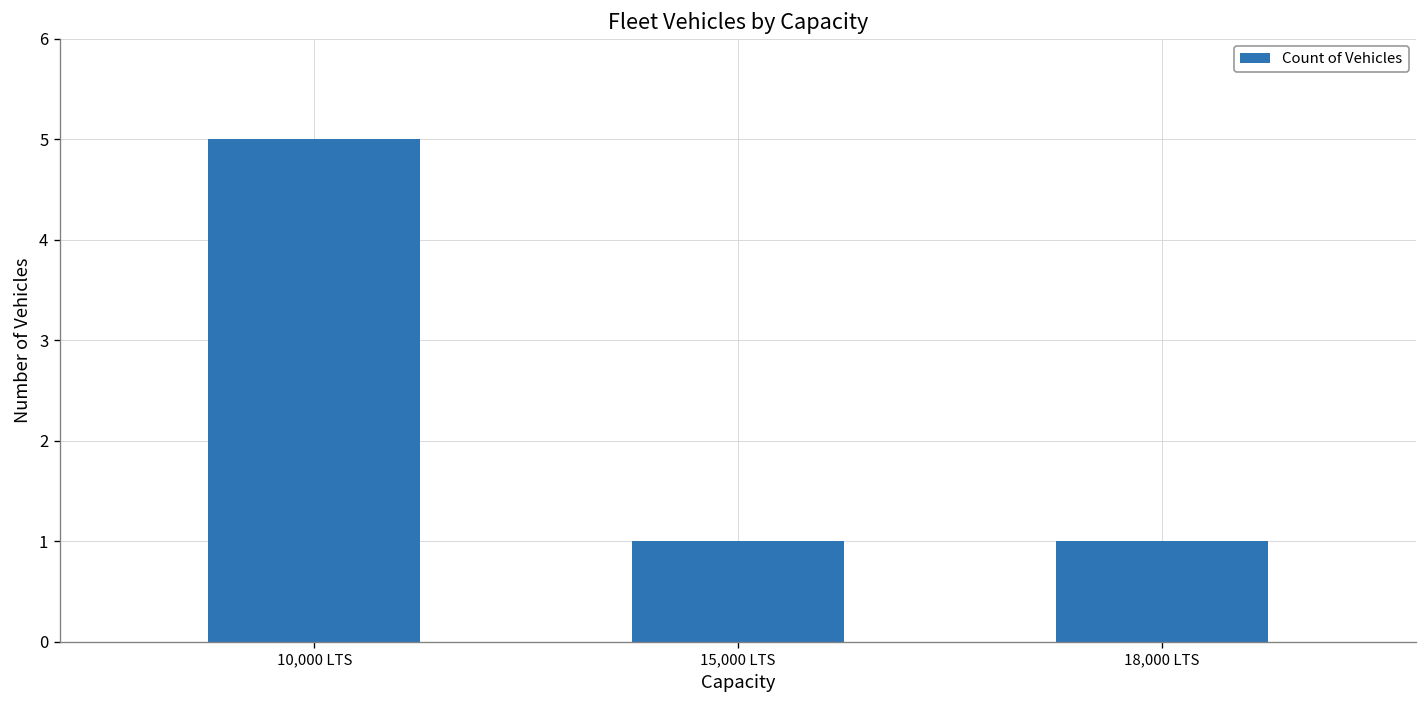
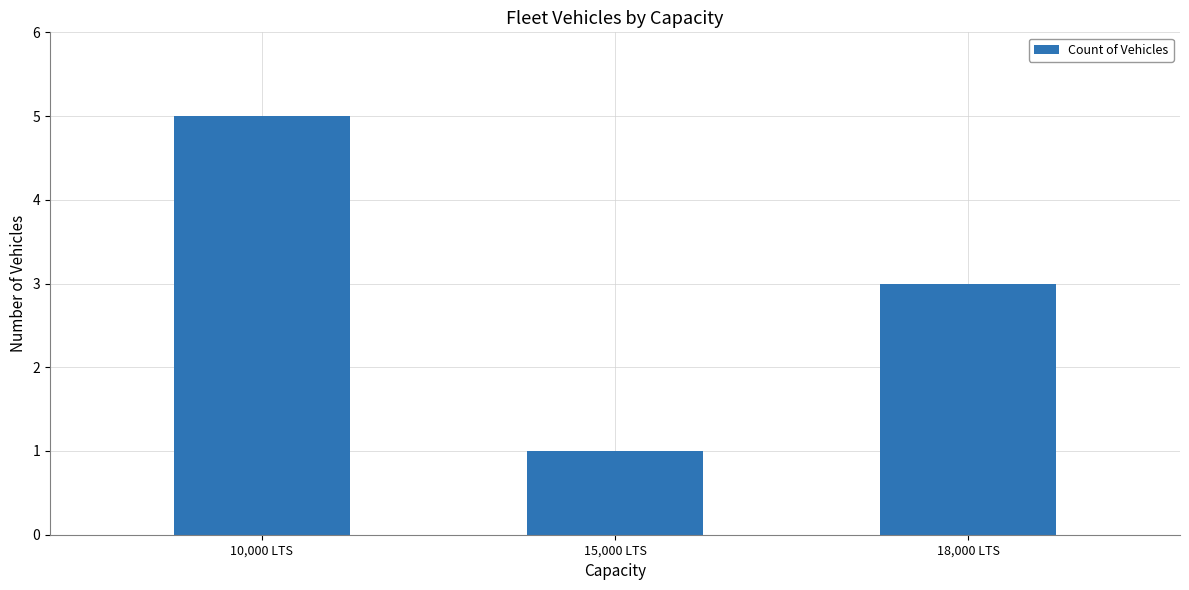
18,000 LTS: 1 -> 3
